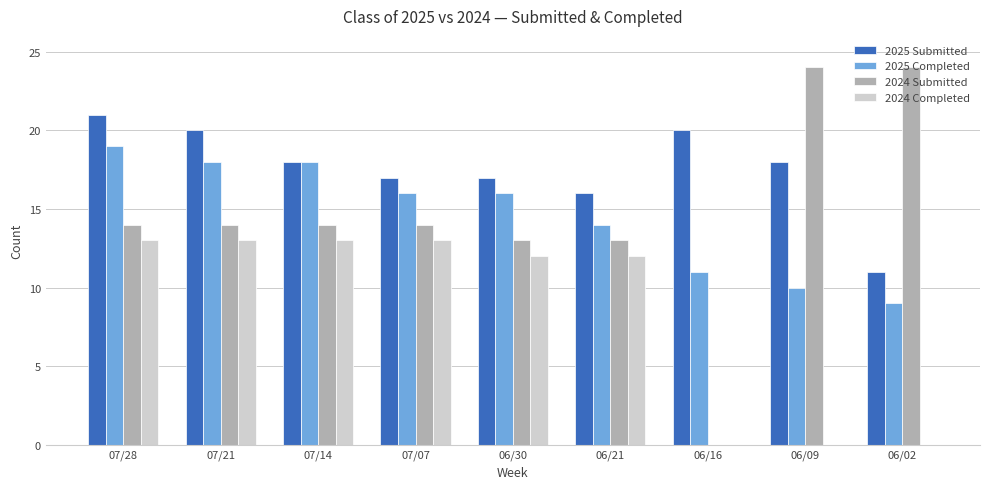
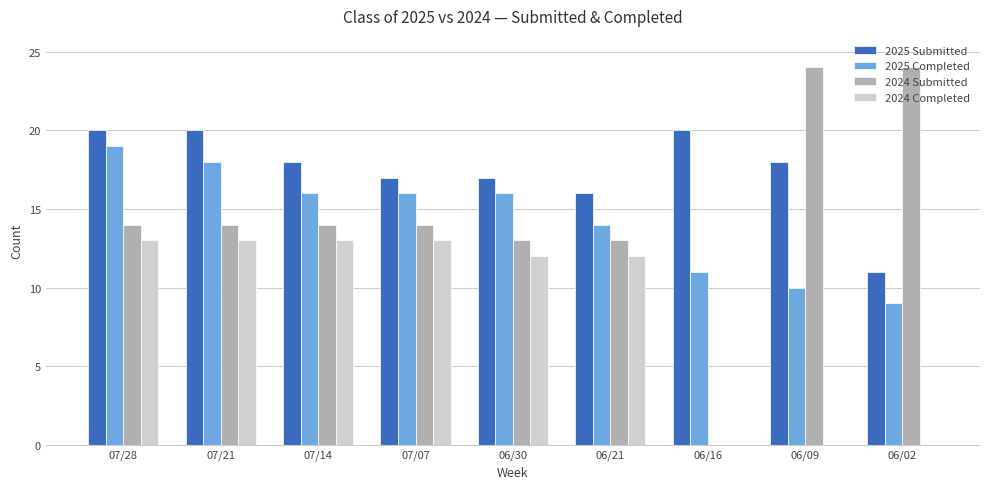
2025 Submitted, 07/28: 21 -> 20
2025 Completed, 07/14: 18 -> 16
